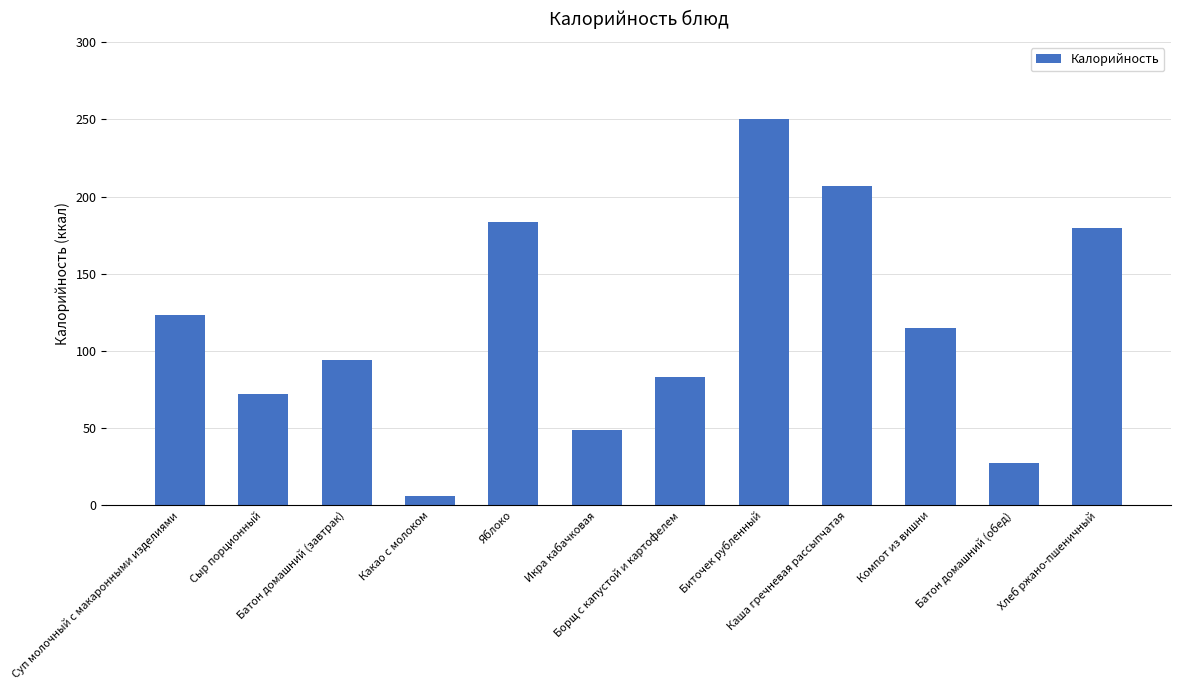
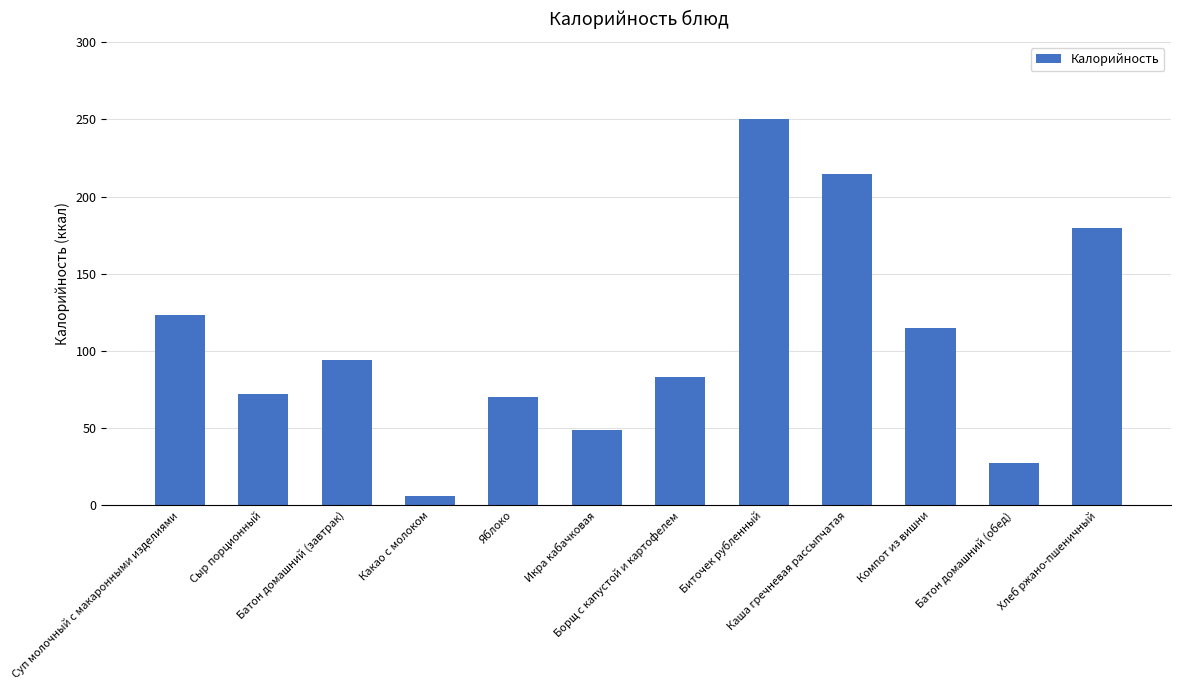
Яблоко: 183 -> 71
Каша гречневая рассыпчатая: 207 -> 215
